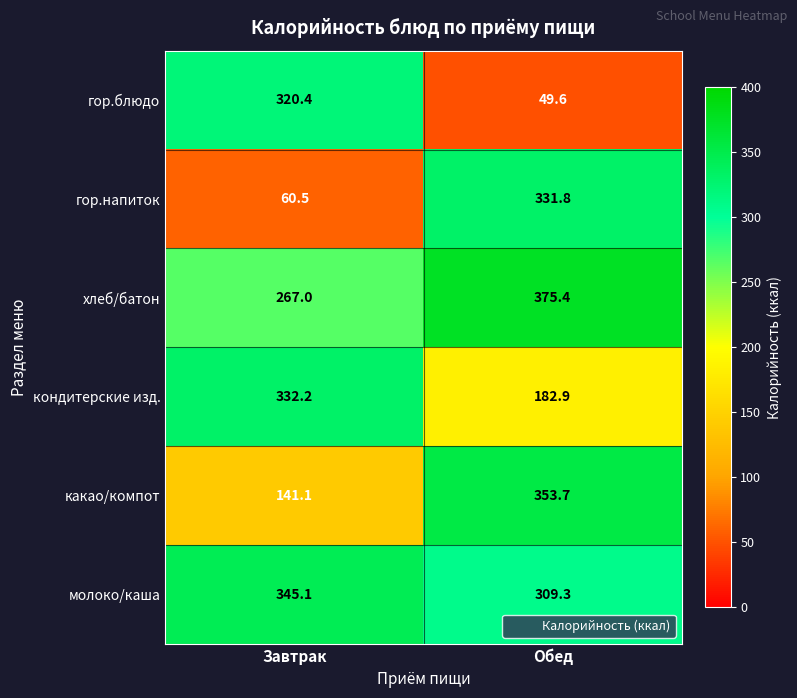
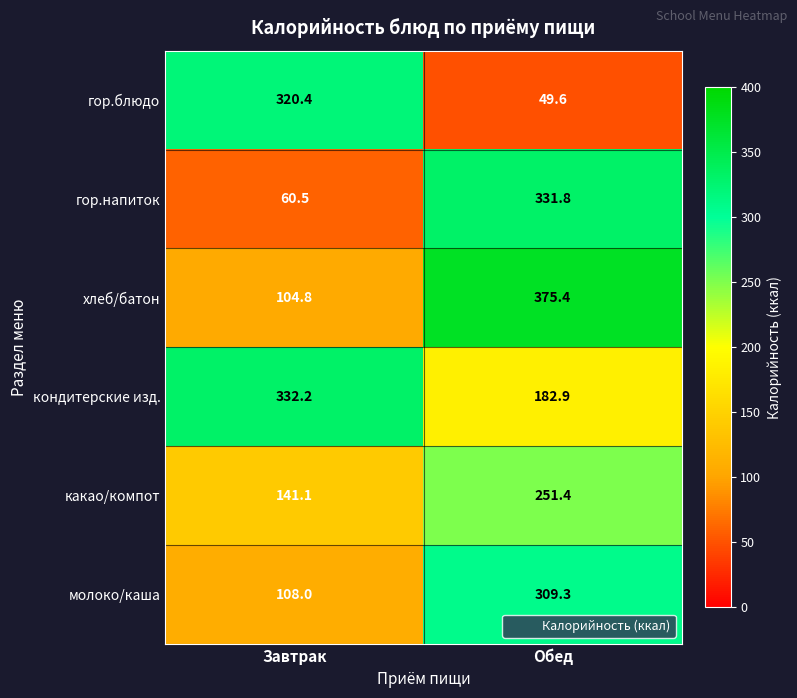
хлеб/батон, Завтрак: 267.0 -> 104.8
какао/компот, Обед: 353.7 -> 251.4
молоко/каша, Завтрак: 345.1 -> 108.0
